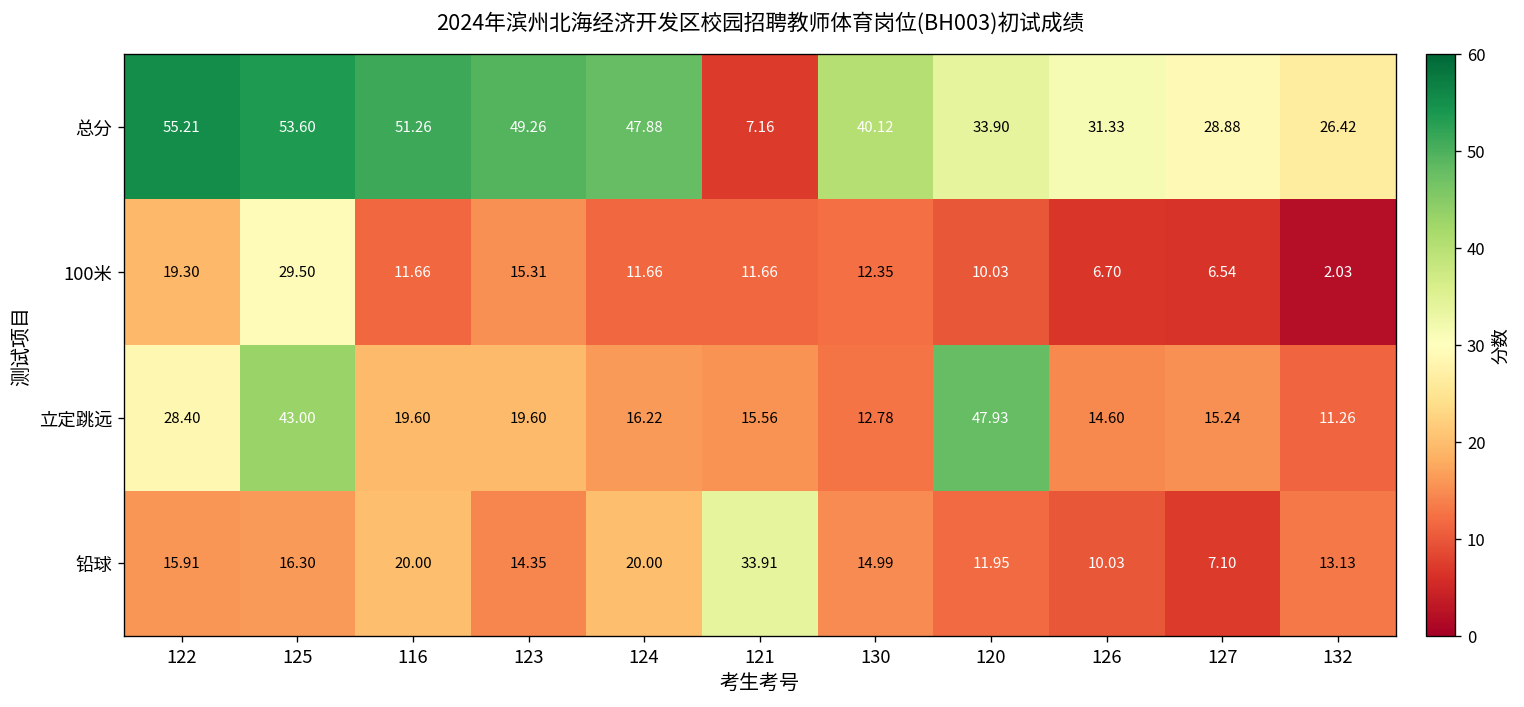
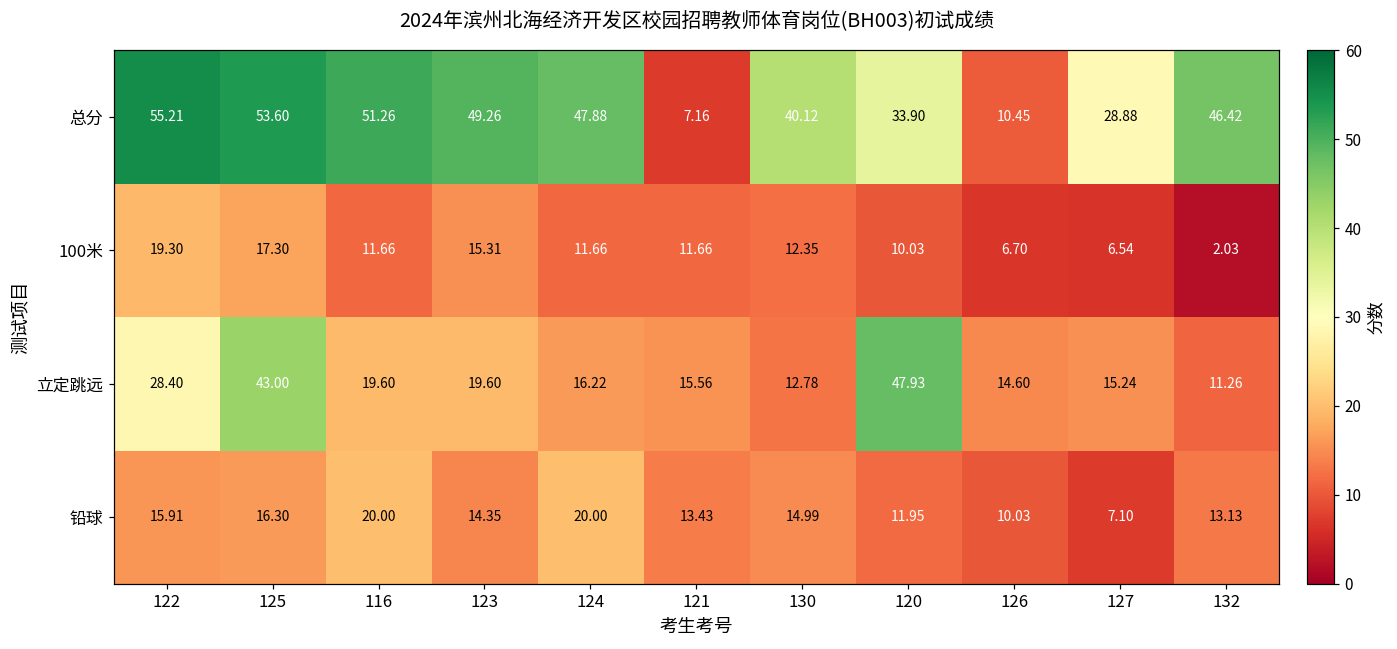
总分, 126: 31.33 -> 10.45
总分, 132: 26.42 -> 46.42
100米, 125: 29.50 -> 17.30
铅球, 121: 33.91 -> 13.43
